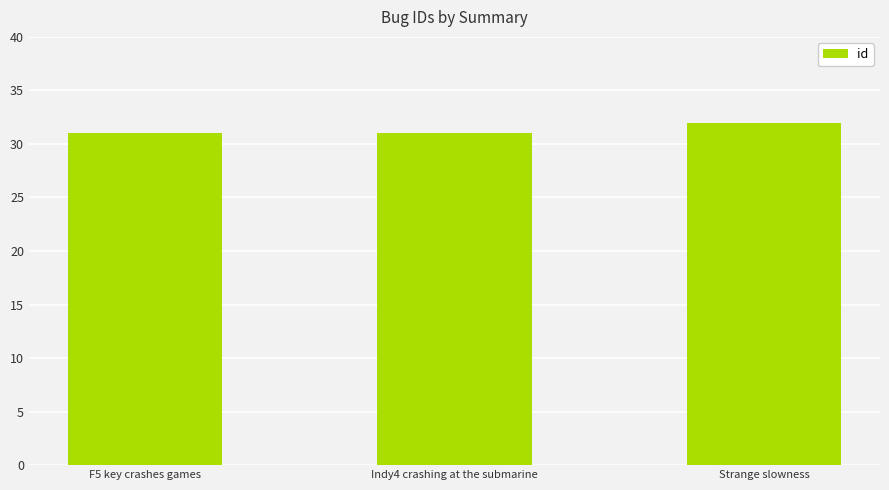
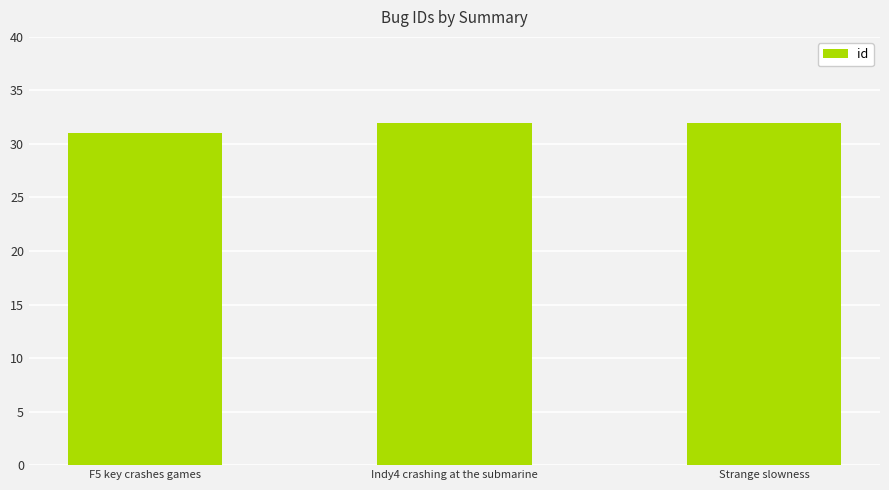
Indy4 crashing at the submarine: 31 -> 32
